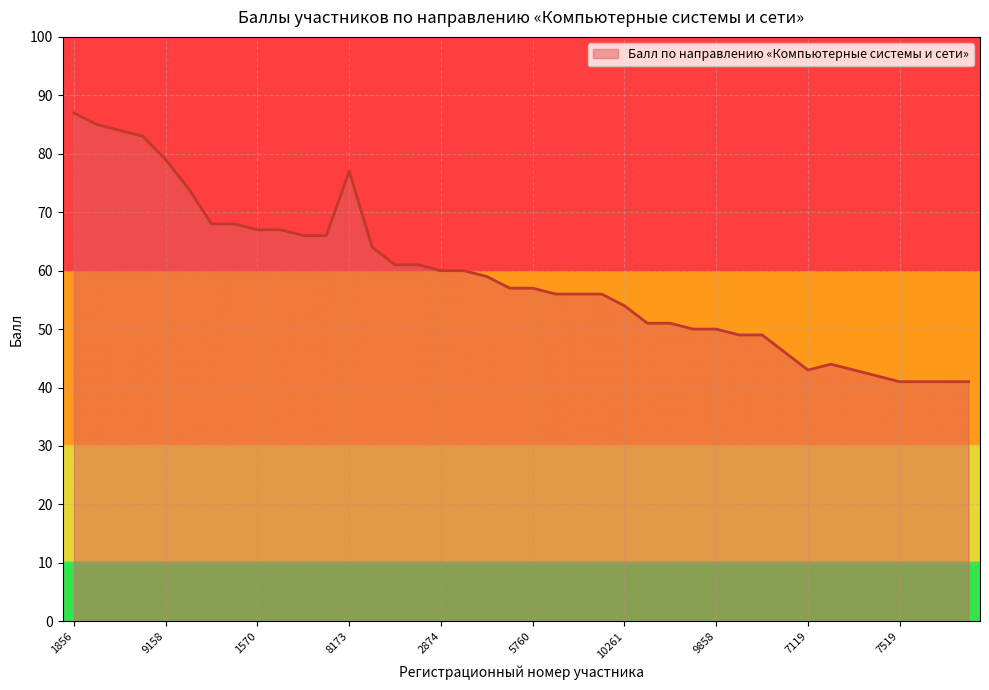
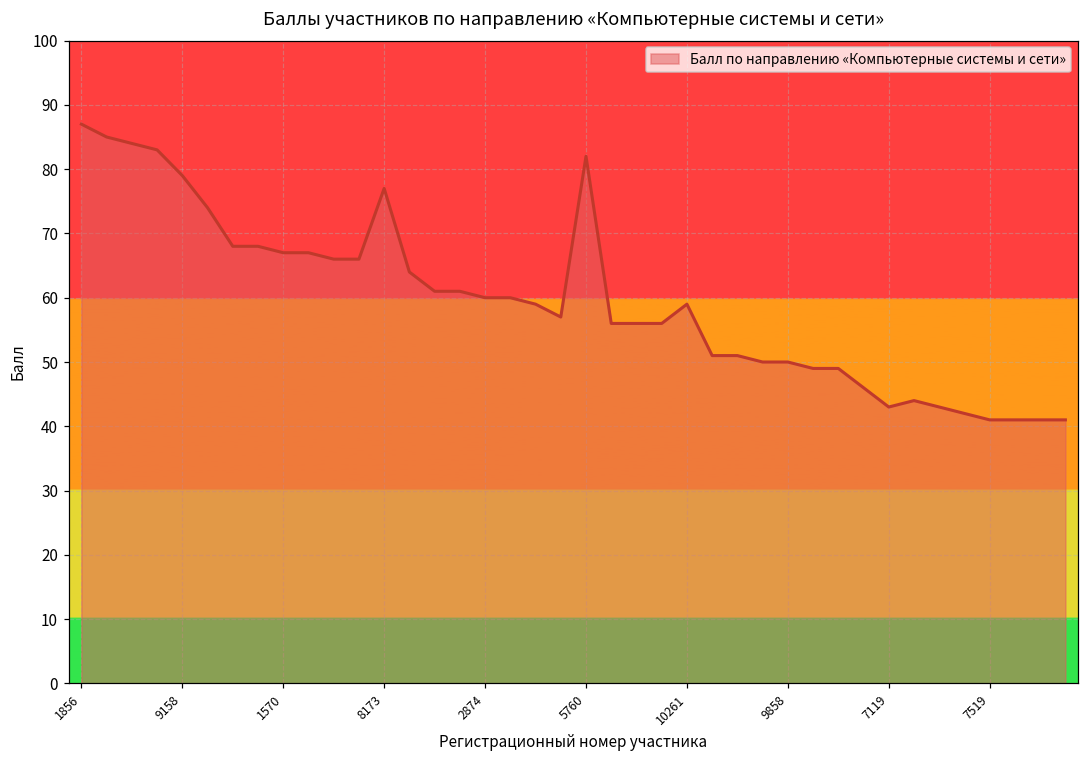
5760: 57 -> 82
10261: 54 -> 59
